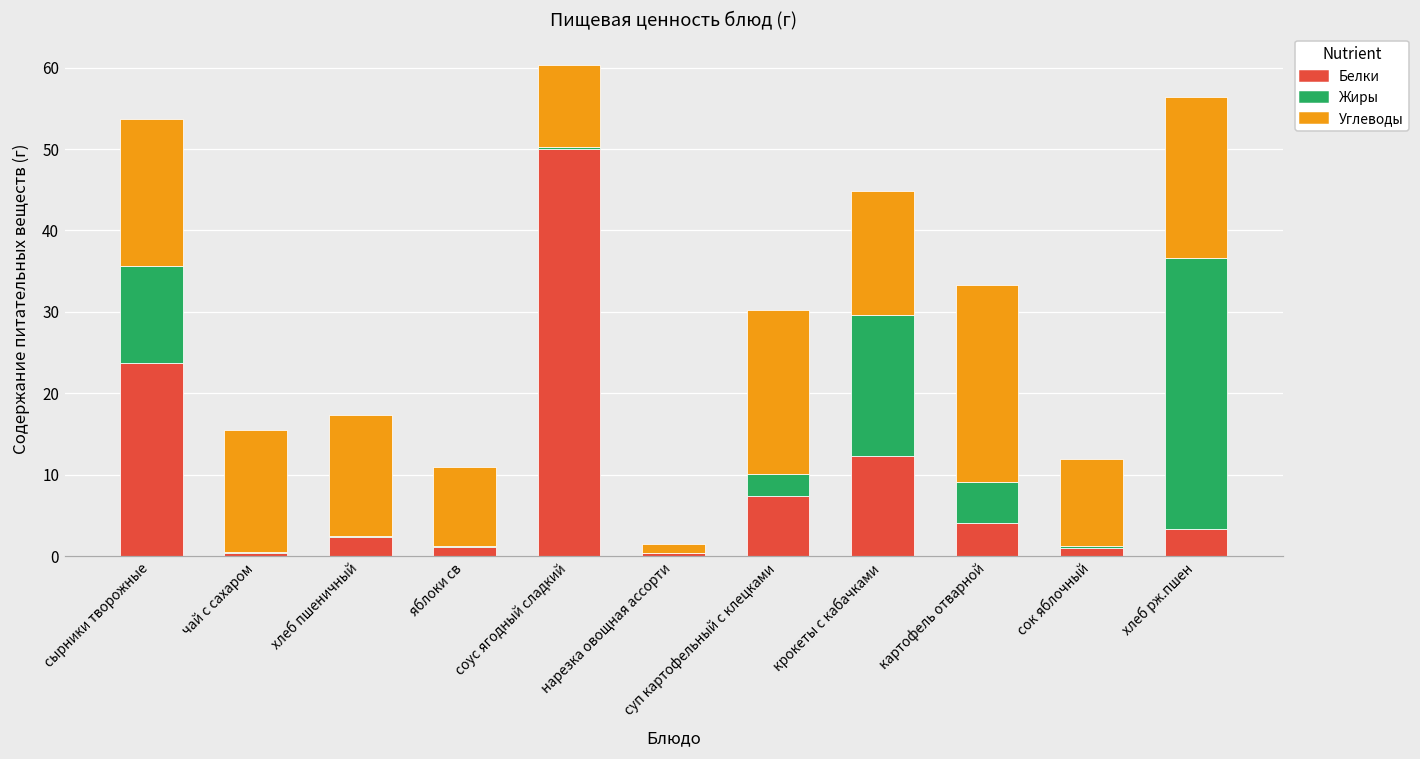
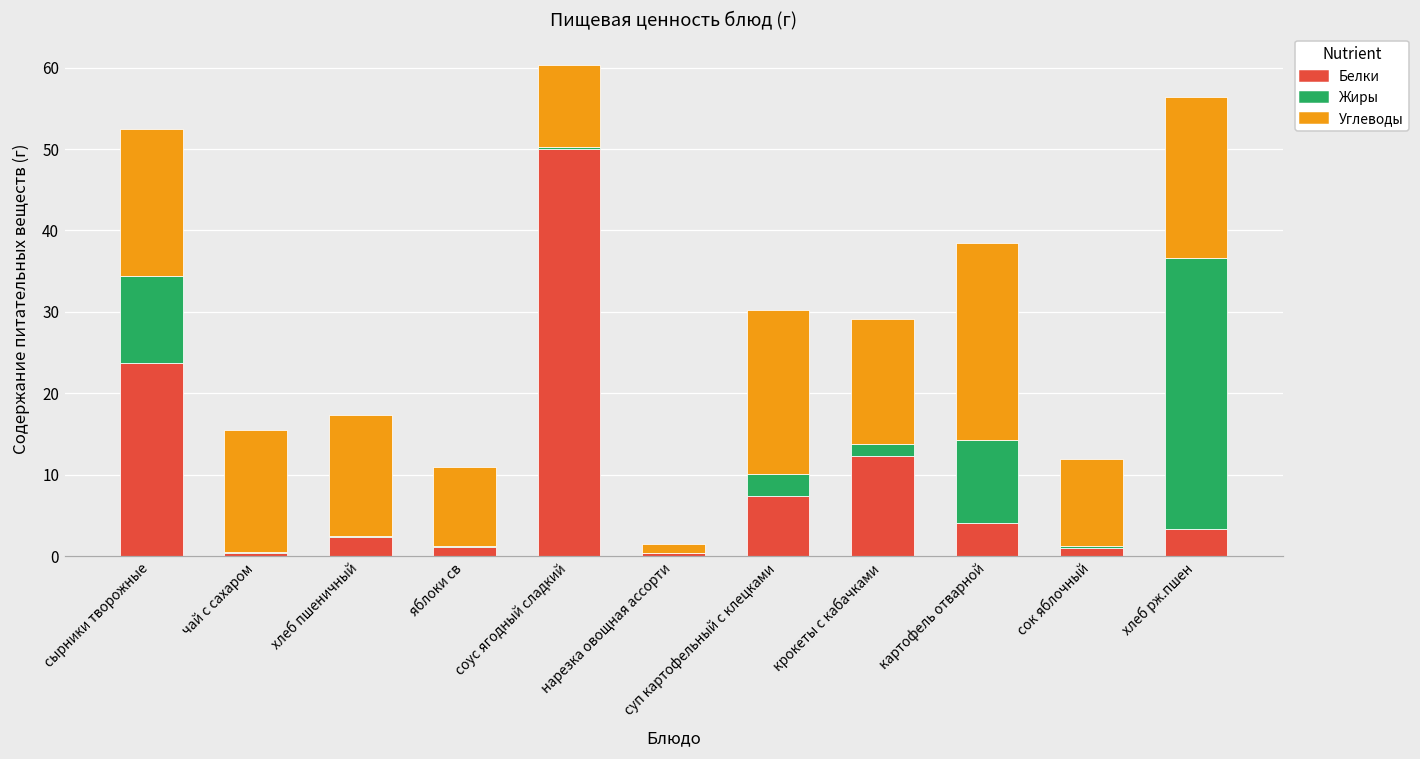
Жиры, сырники творожные: 12 -> 11
Жиры, крокеты с кабачками: 17 -> 2
Жиры, картофель отварной: 5 -> 10
